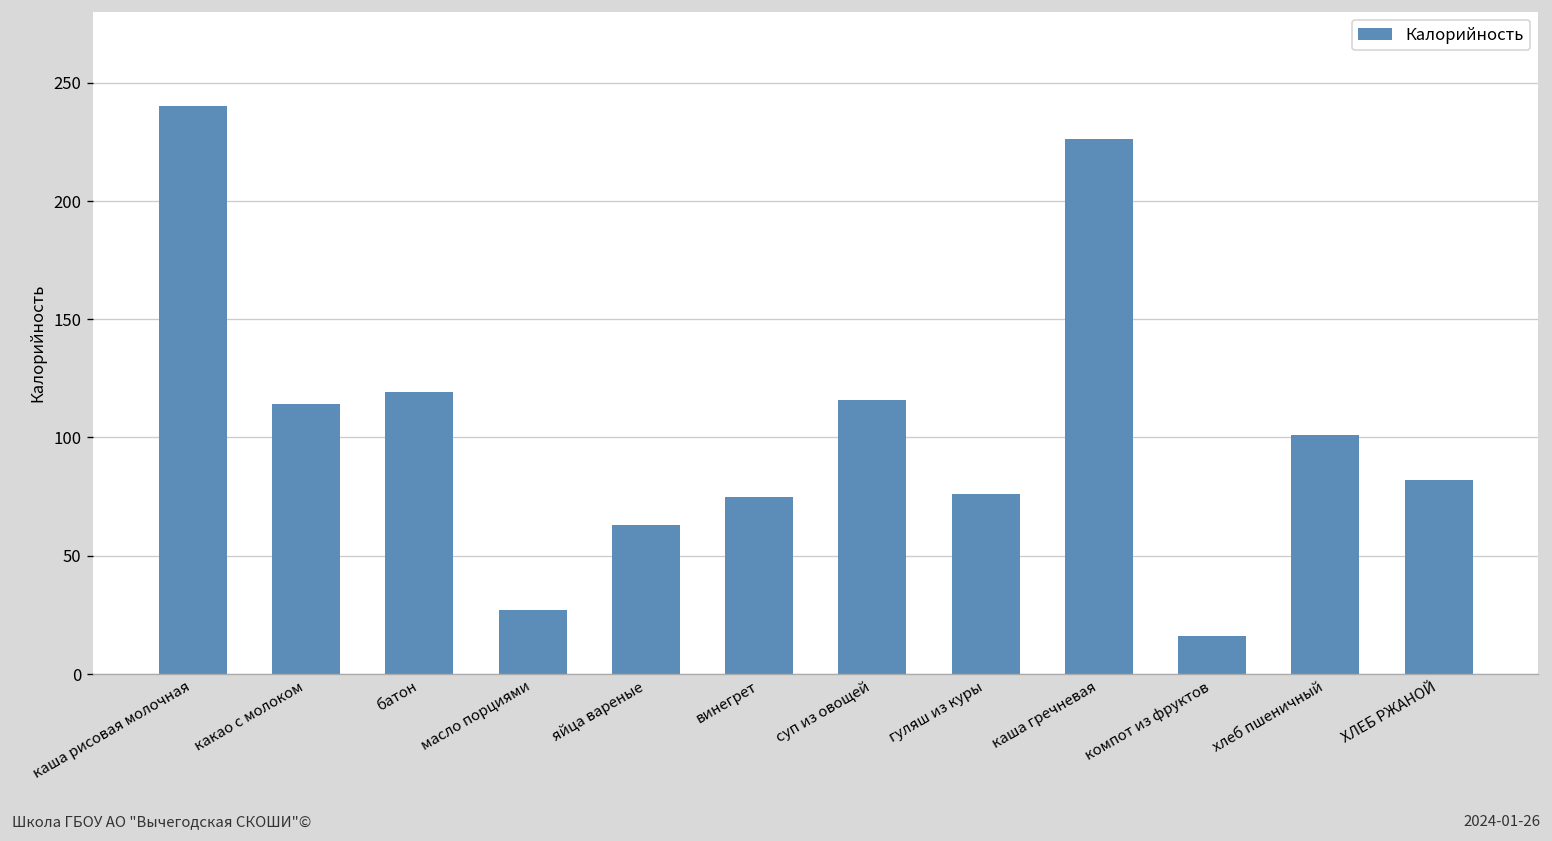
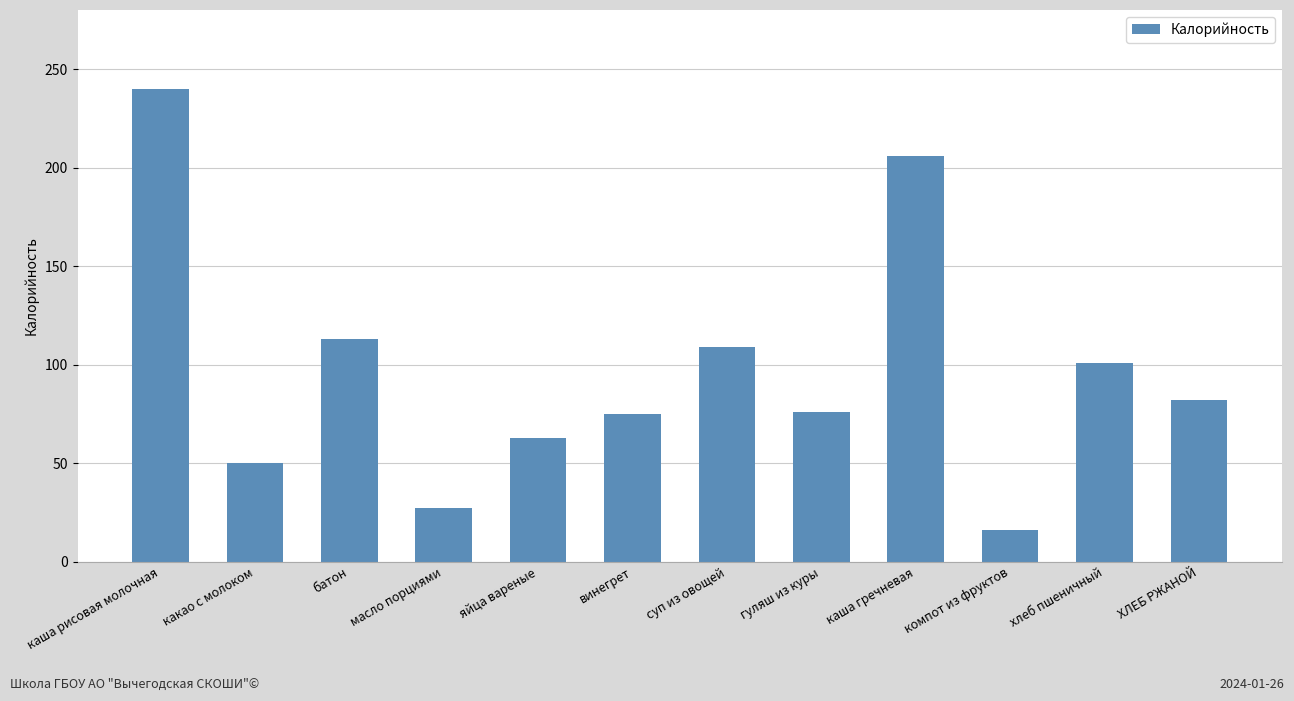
какао с молоком: 114 -> 50
батон: 119 -> 113
суп из овощей: 116 -> 109
каша гречневая: 226 -> 206
